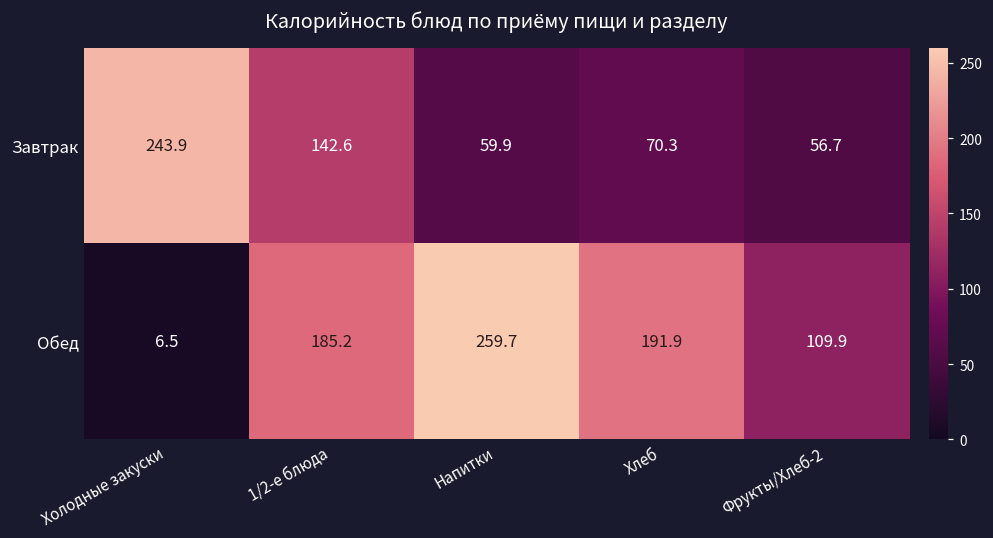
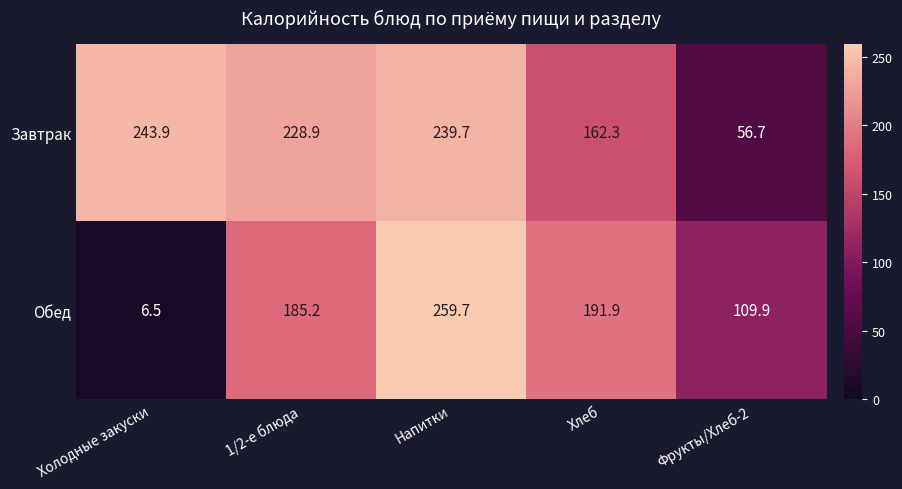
Завтрак, 1/2-е блюда: 142.6 -> 228.9
Завтрак, Напитки: 59.9 -> 239.7
Завтрак, Хлеб: 70.3 -> 162.3
